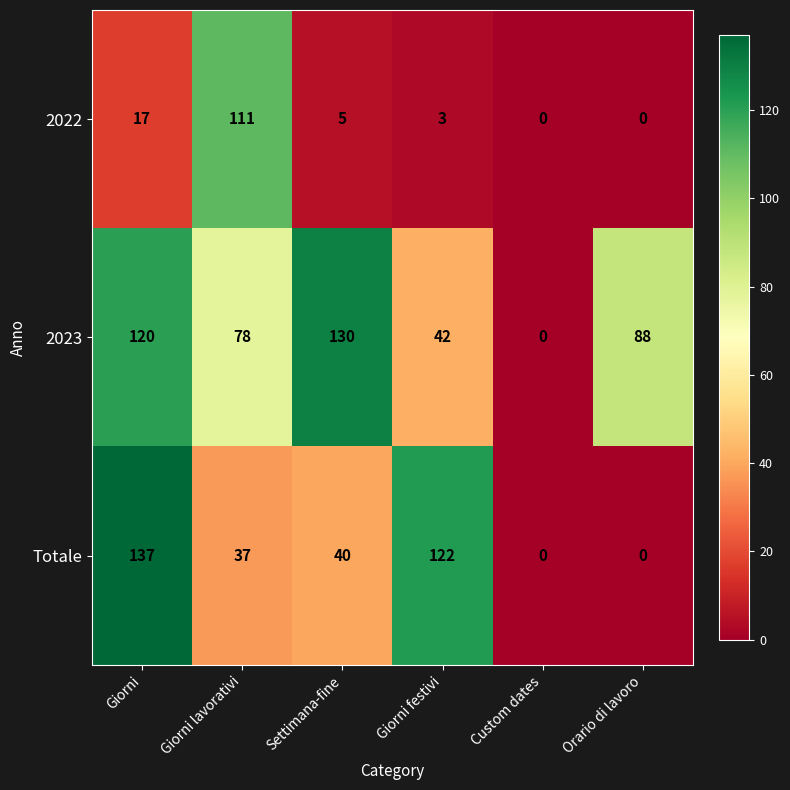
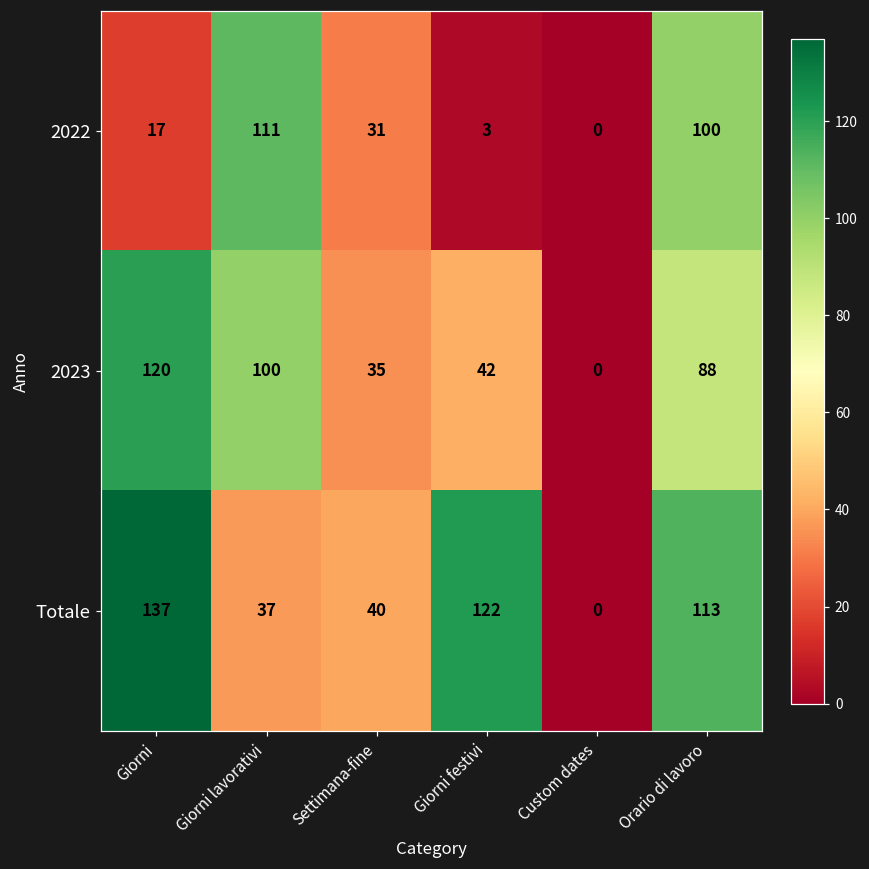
2022, Settimana-fine: 5 -> 31
2022, Orario di lavoro: 0 -> 100
2023, Giorni lavorativi: 78 -> 100
2023, Settimana-fine: 130 -> 35
Totale, Orario di lavoro: 0 -> 113
